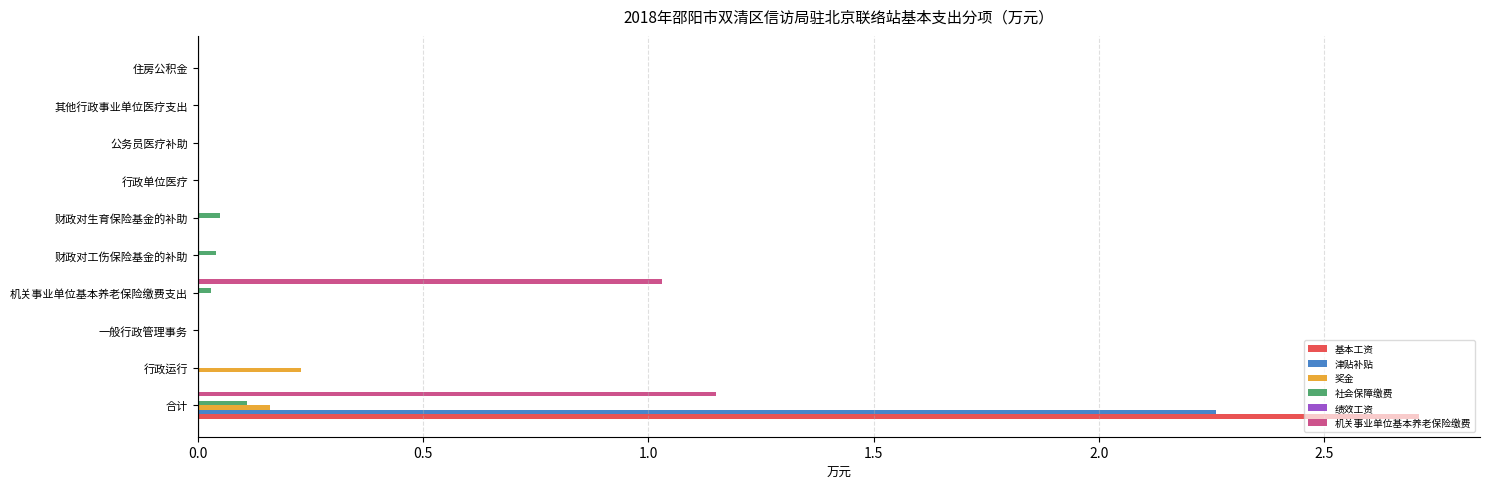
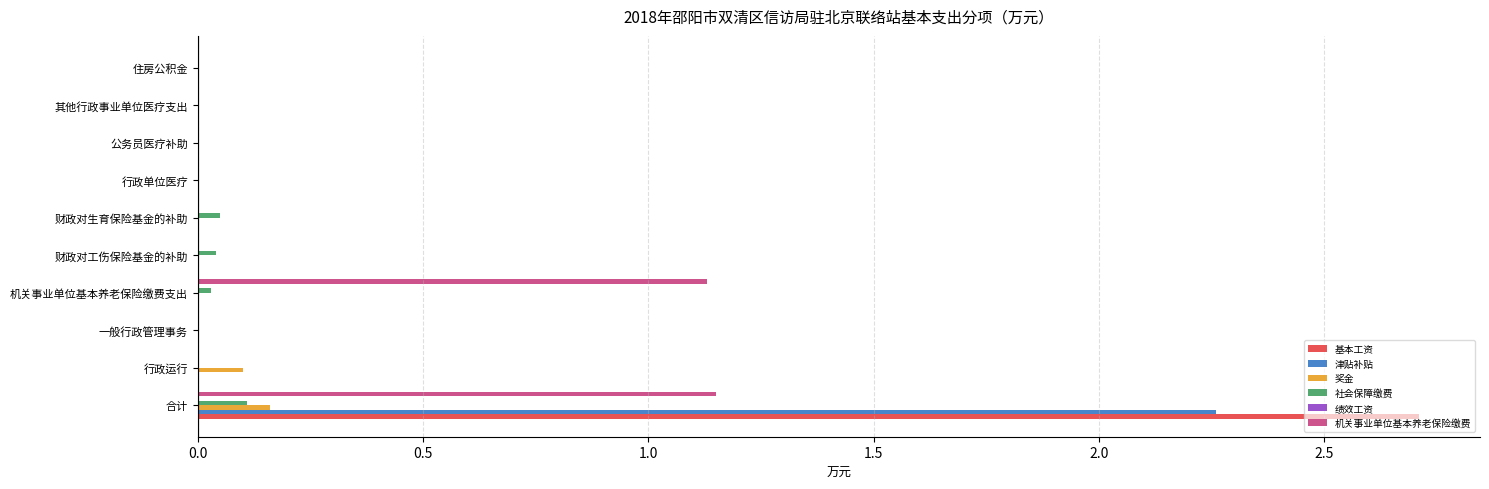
机关事业单位基本养老保险缴费, 机关事业单位基本养老保险缴费支出: 1.03 -> 1.13
奖金, 行政运行: 0.23 -> 0.10
